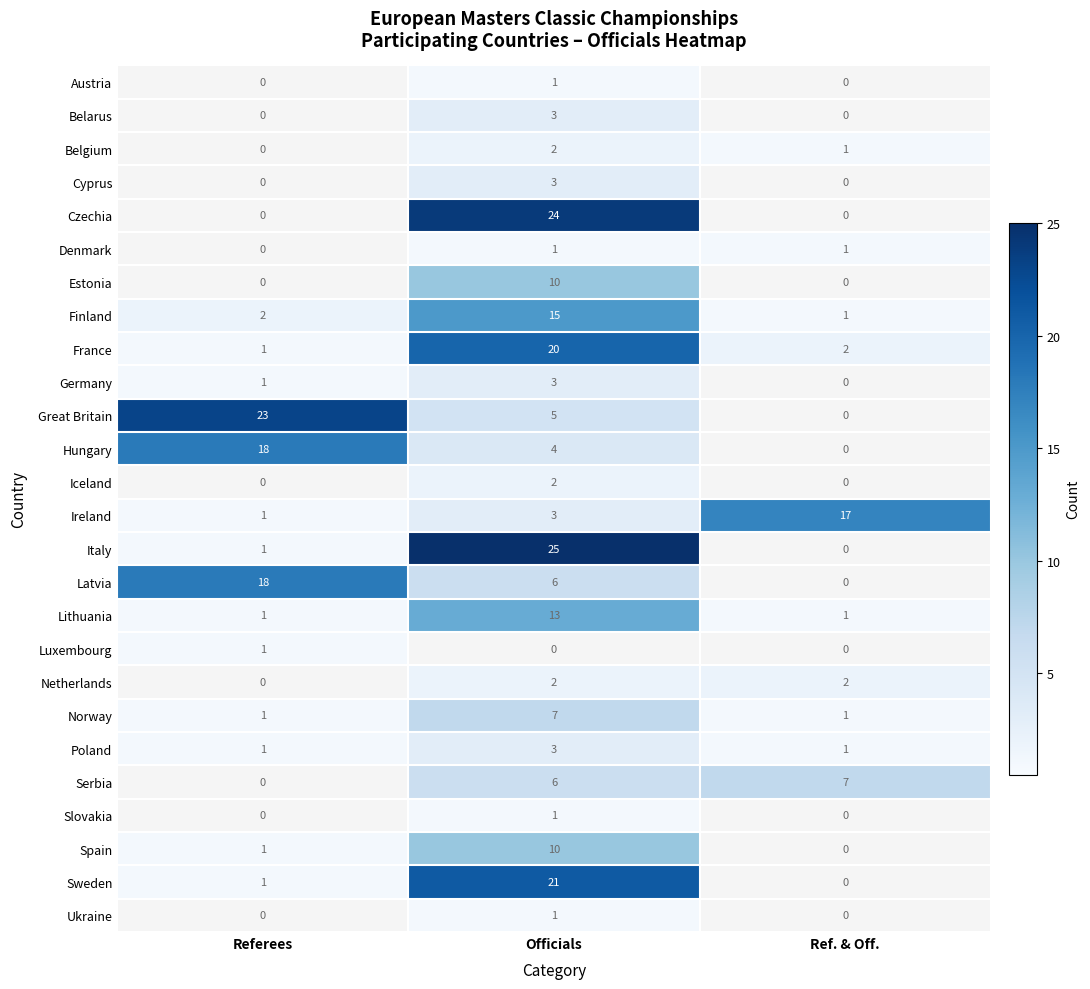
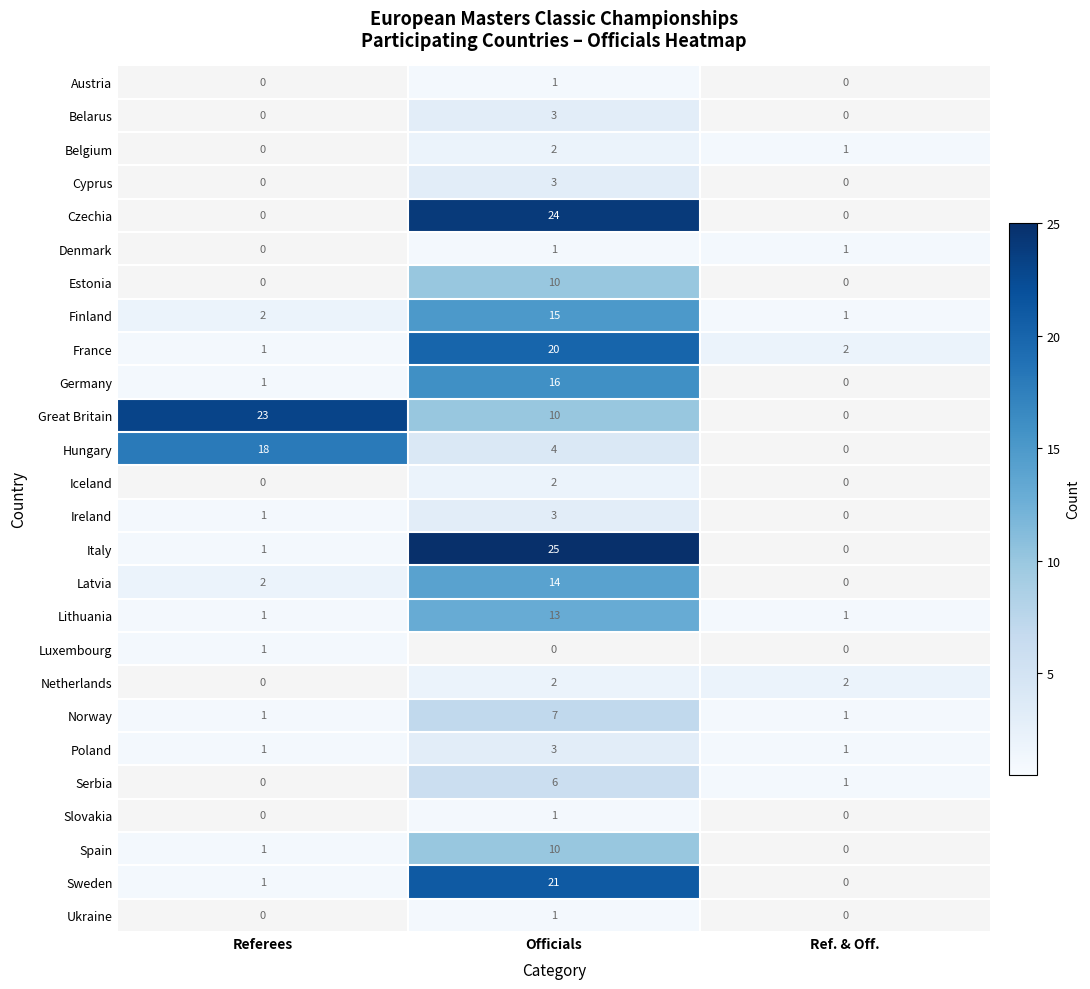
Germany, Officials: 3 -> 16
Great Britain, Officials: 5 -> 10
Ireland, Ref. & Off.: 17 -> 0
Latvia, Referees: 18 -> 2
Latvia, Officials: 6 -> 14
Serbia, Ref. & Off.: 7 -> 1
